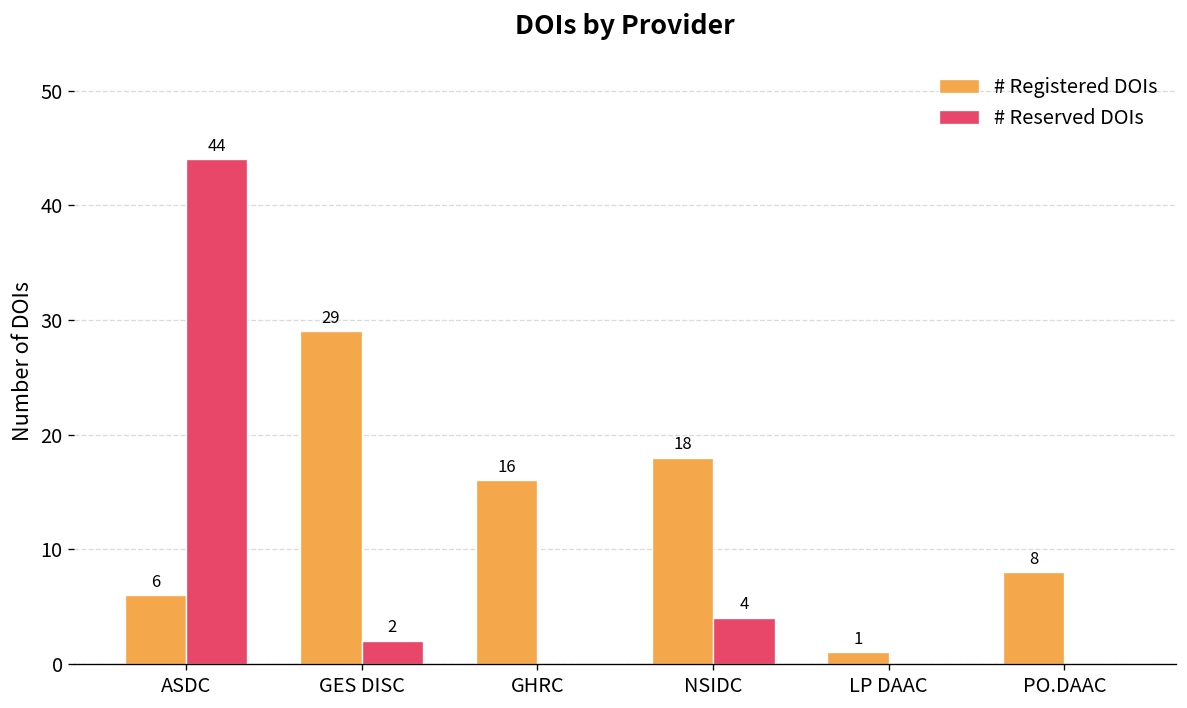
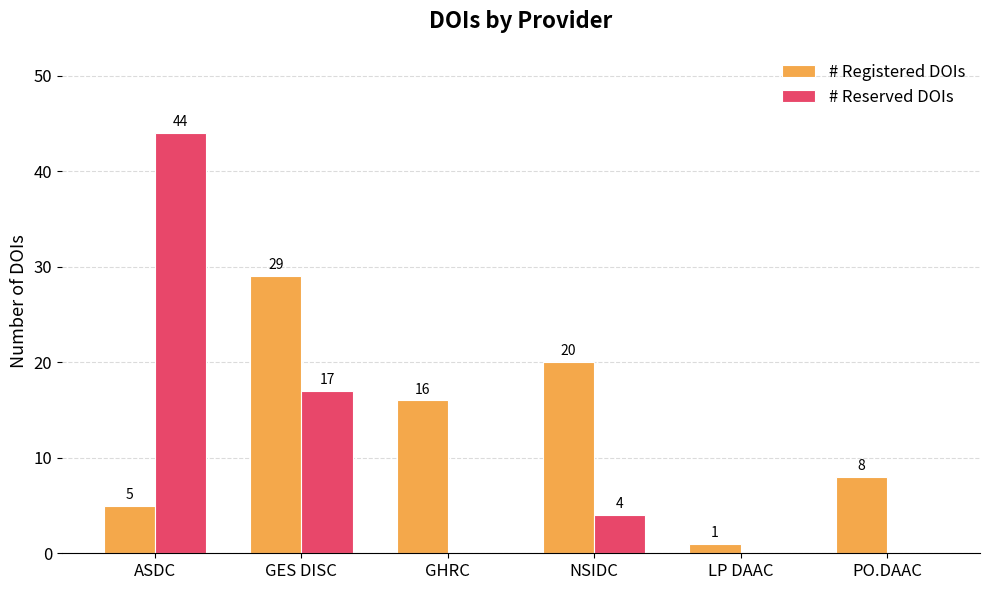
# Registered DOIs, ASDC: 6 -> 5
# Reserved DOIs, GES DISC: 2 -> 17
# Registered DOIs, NSIDC: 18 -> 20
